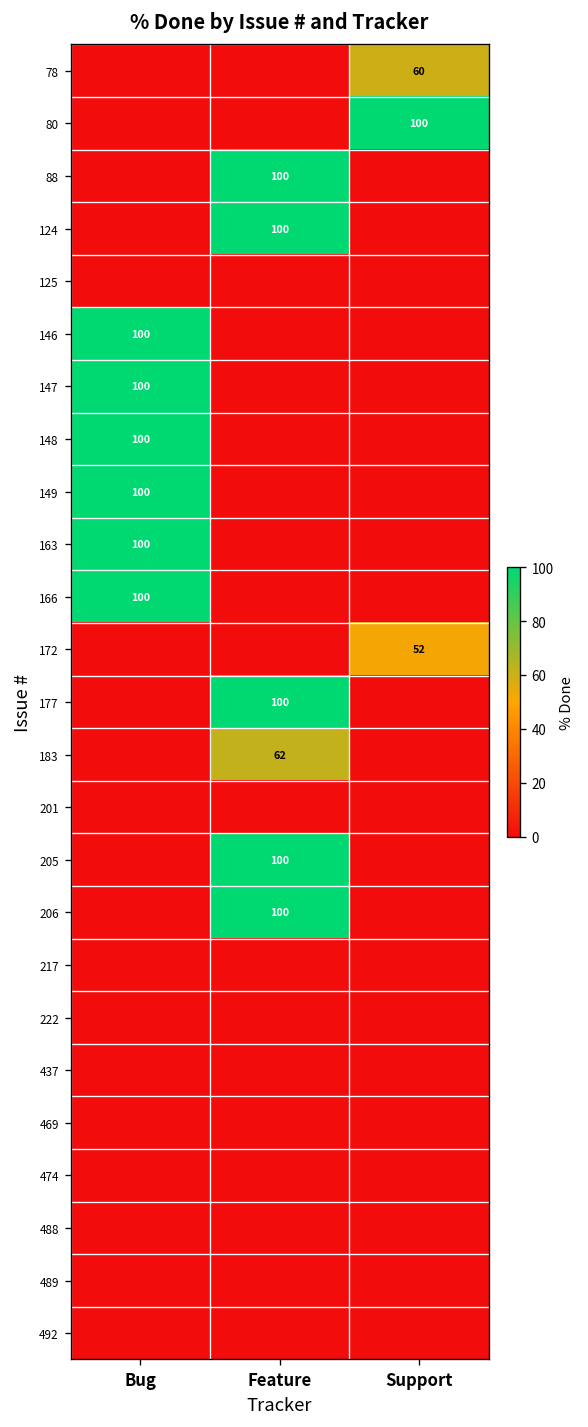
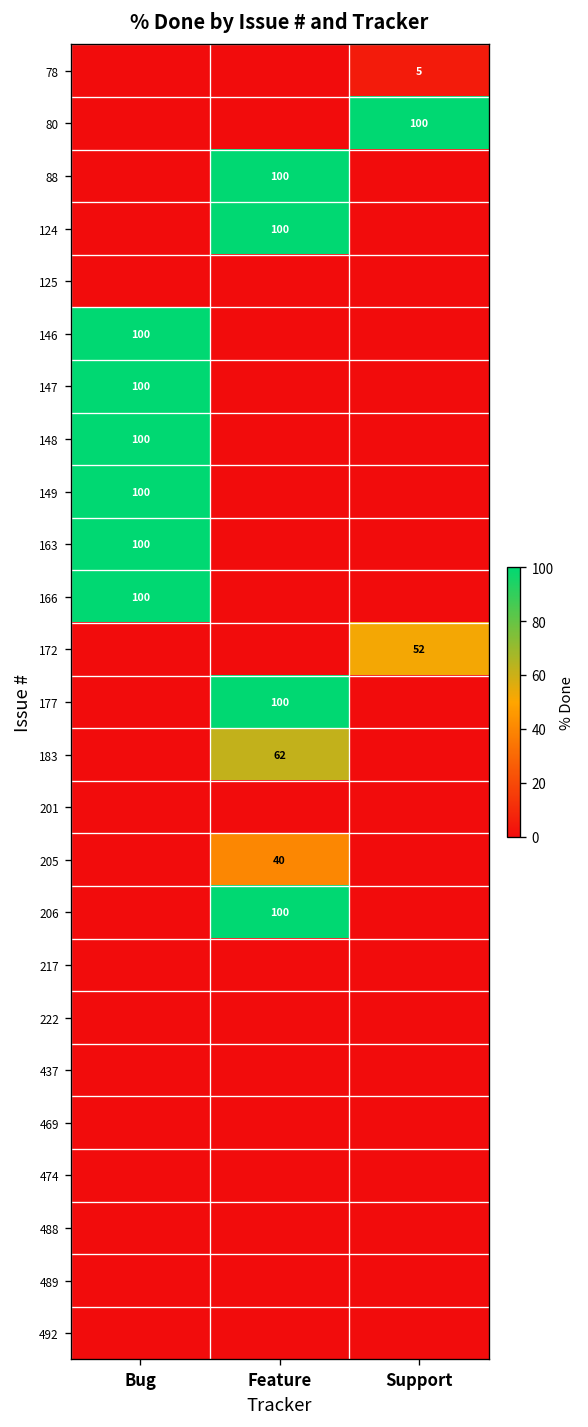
78, Support: 60 -> 5
205, Feature: 100 -> 40
